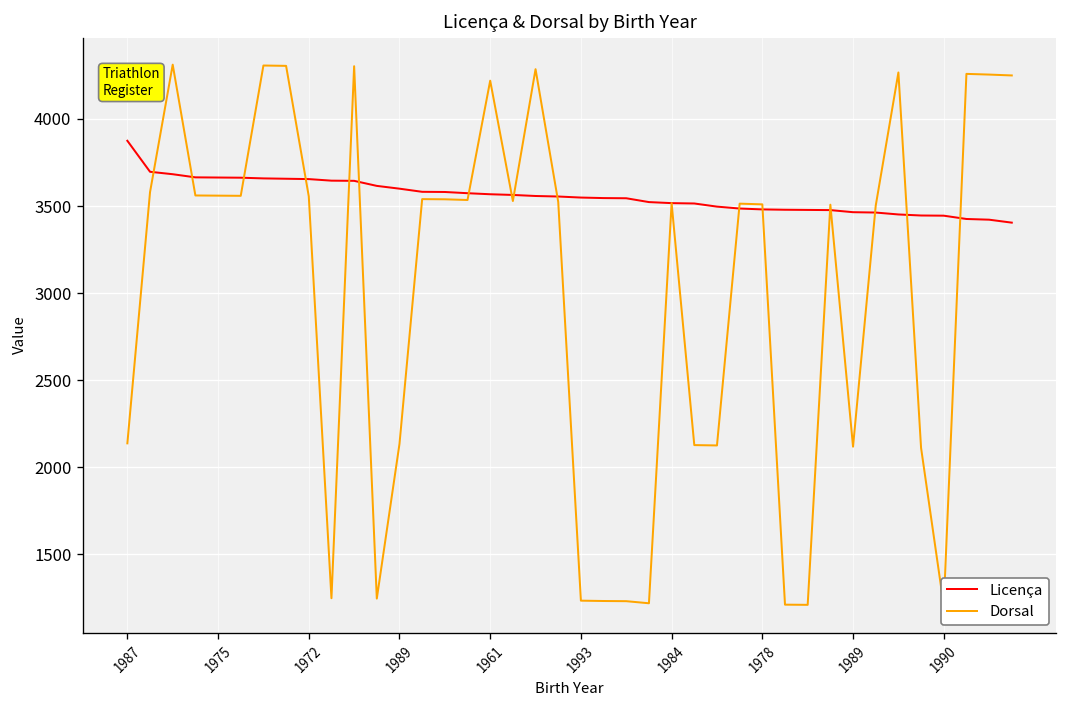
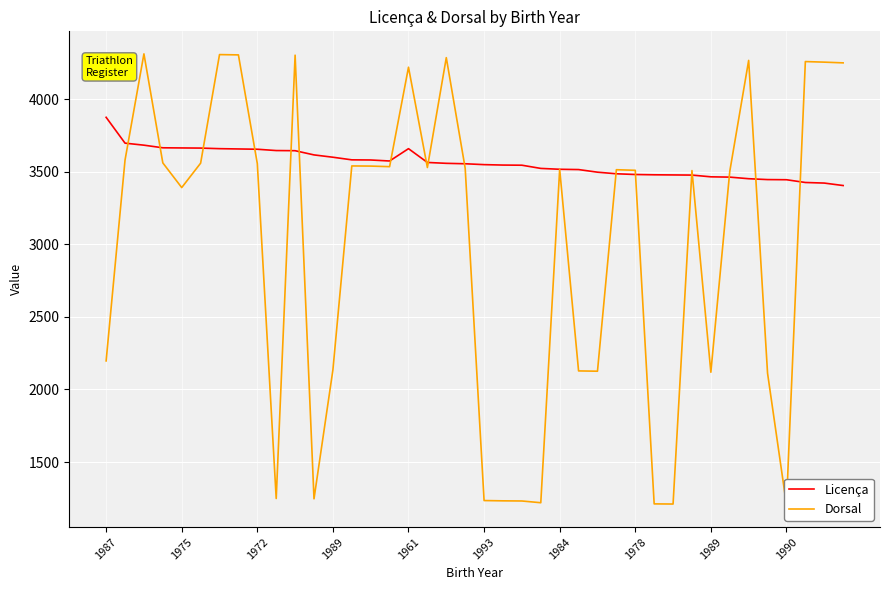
Dorsal, 1987: 2140 -> 2200
Dorsal, 1975: 3560 -> 3390
Licença, 1961: 3570 -> 3660
